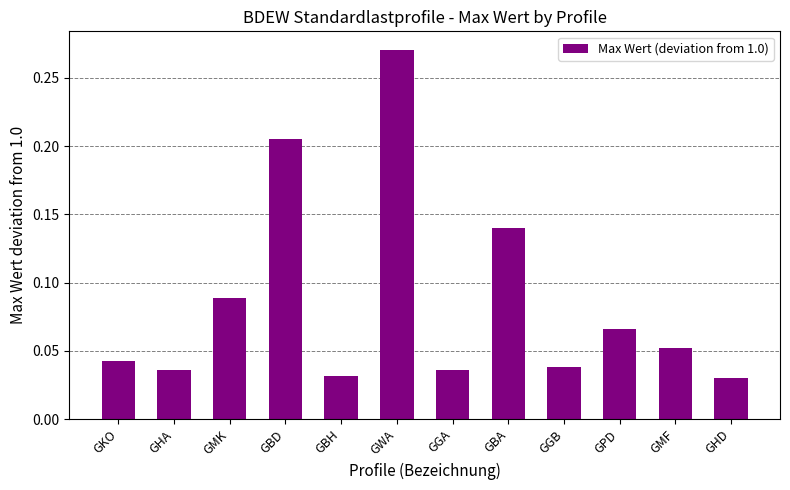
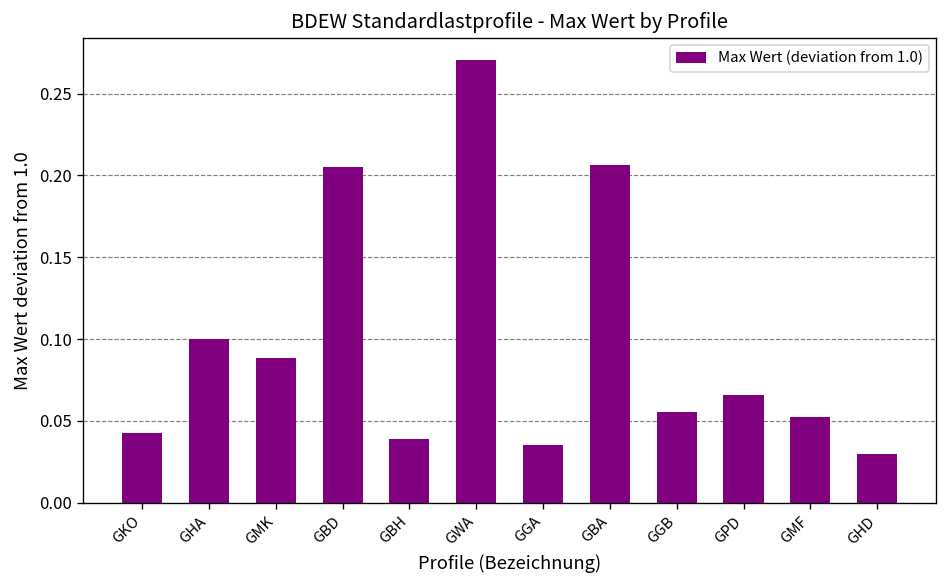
GHA: 0.036 -> 0.100
GBH: 0.032 -> 0.039
GBA: 0.140 -> 0.207
GGB: 0.038 -> 0.055
